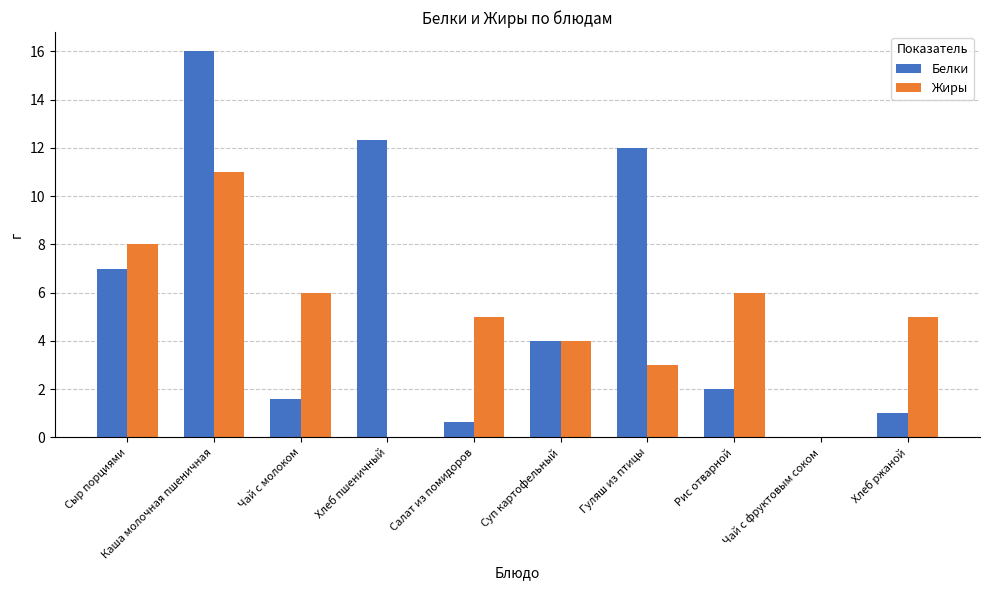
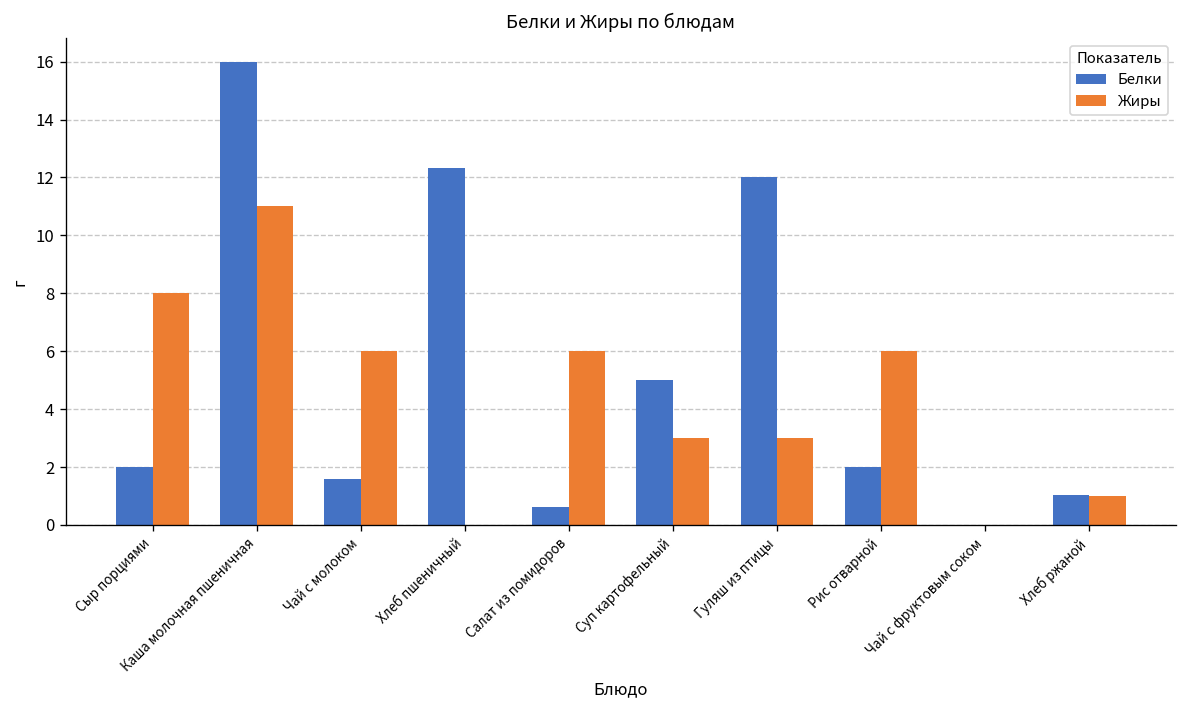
Белки, Сыр порциями: 7 -> 2
Жиры, Салат из помидоров: 5 -> 6
Белки, Суп картофельный: 4 -> 5
Жиры, Суп картофельный: 4 -> 3
Жиры, Хлеб ржаной: 5 -> 1
